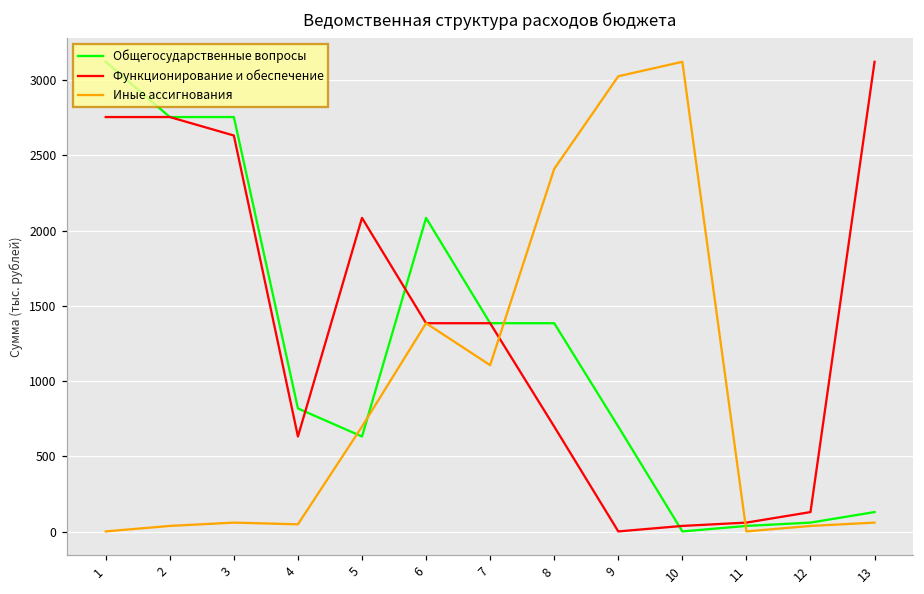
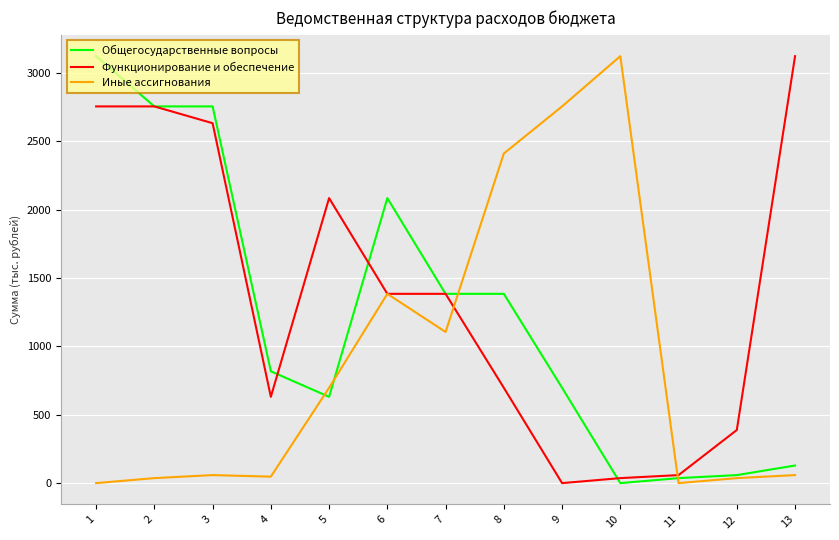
Иные ассигнования, 9: 3020 -> 2750
Функционирование и обеспечение, 12: 130 -> 390
